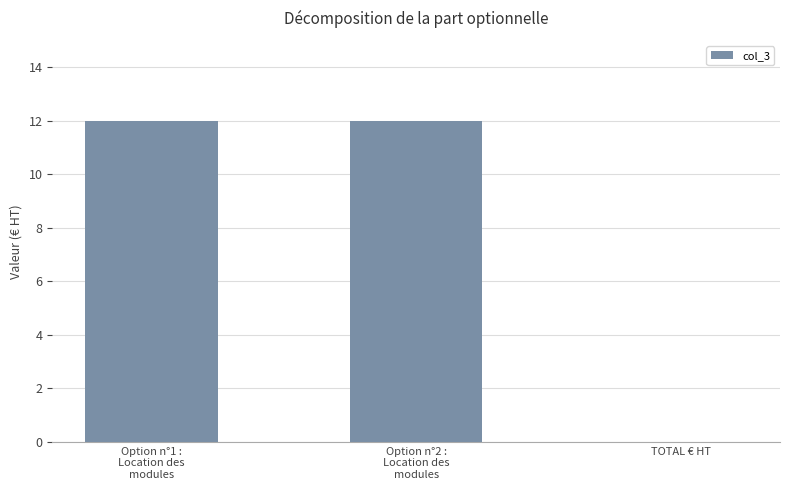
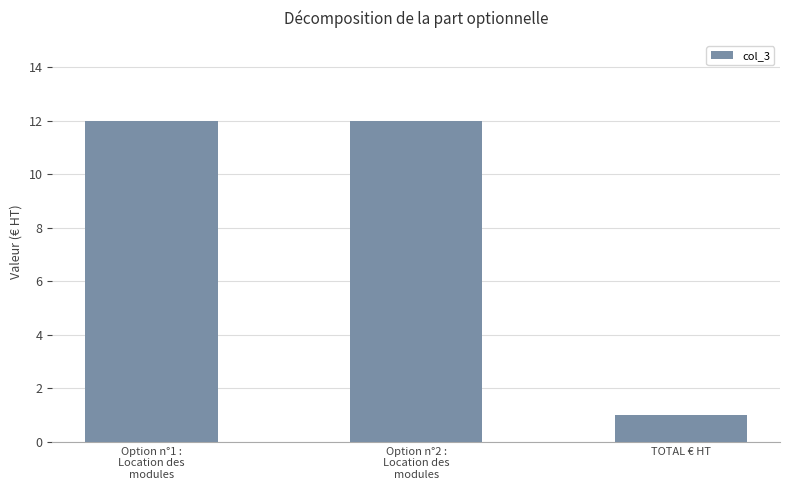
TOTAL € HT: 0 -> 1
